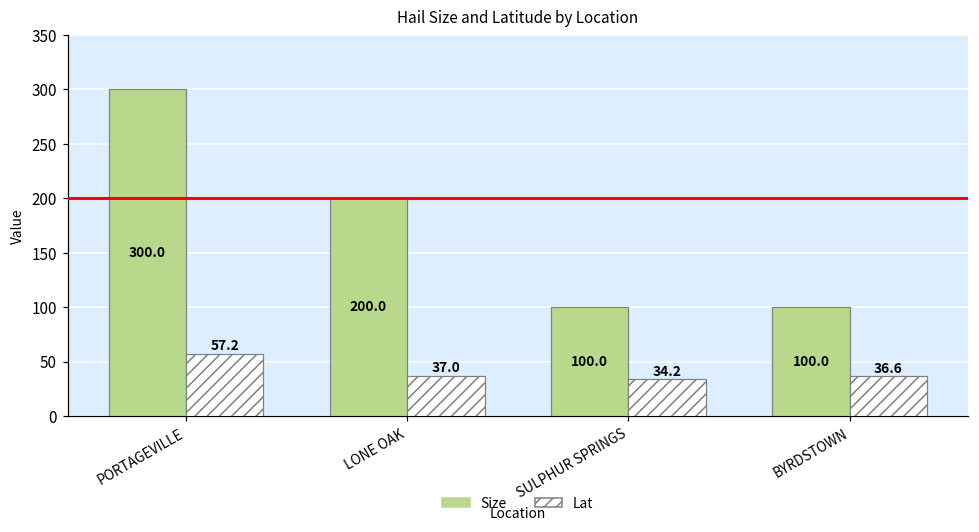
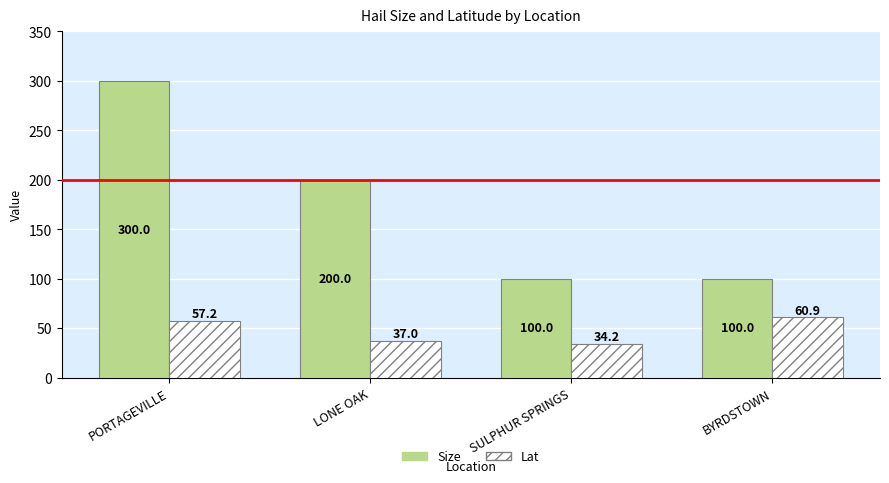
Lat, BYRDSTOWN: 36.6 -> 60.9
